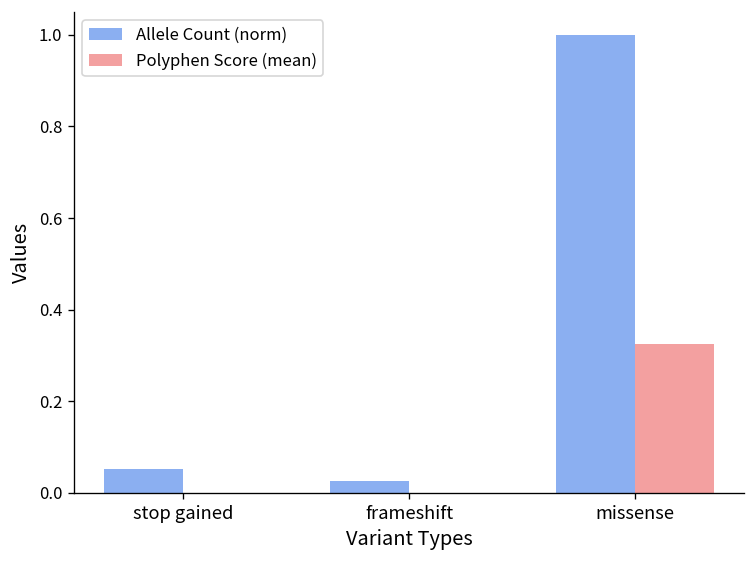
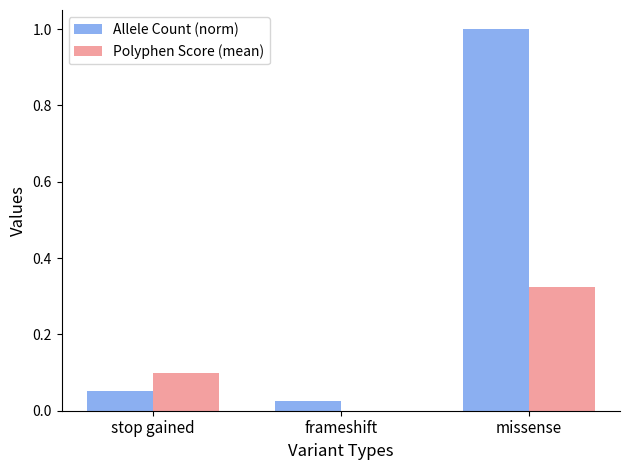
Polyphen Score (mean), stop gained: 0.0 -> 0.1
